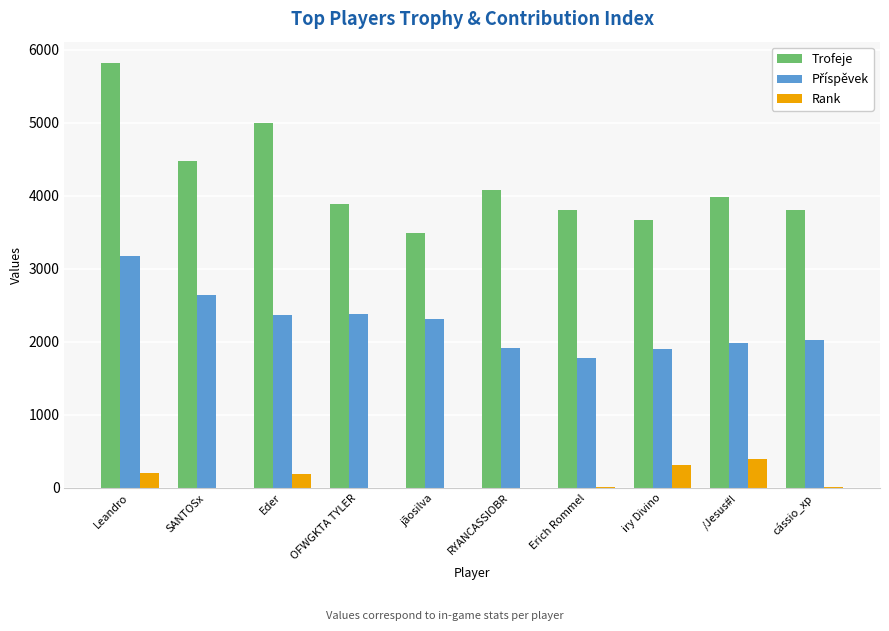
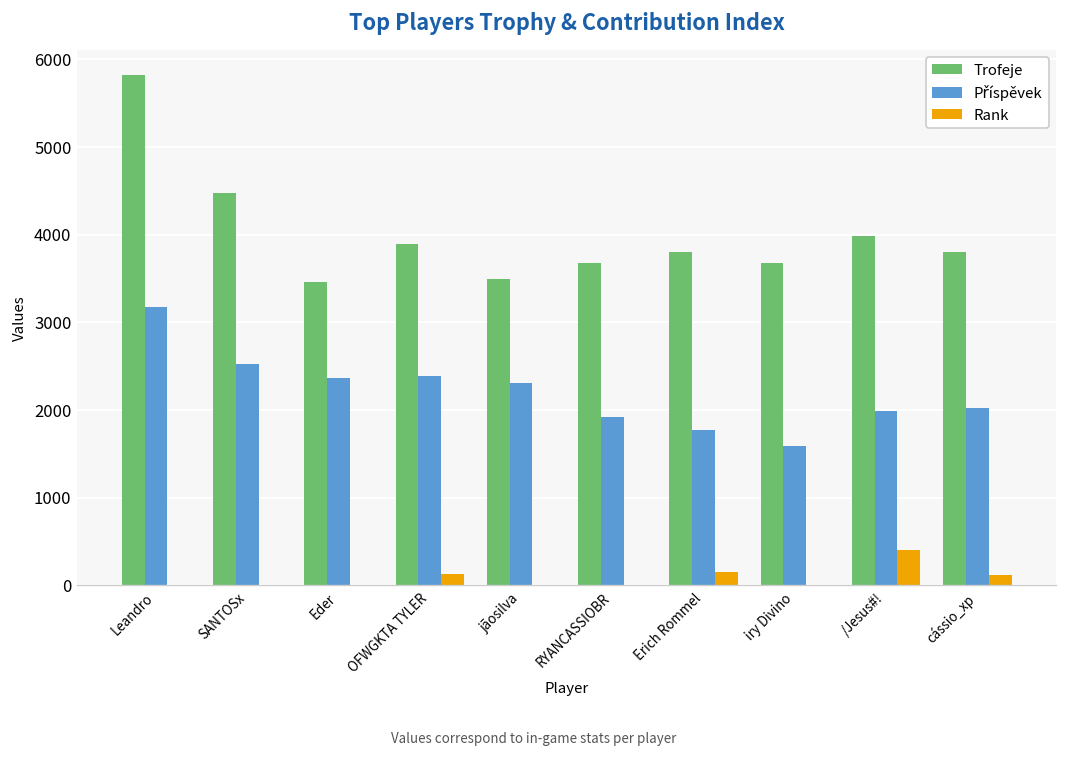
Rank, Leandro: 200 -> 0
Příspěvek, SANTOSx: 2600 -> 2500
Trofeje, Eder: 5000 -> 3500
Rank, Eder: 200 -> 0
Rank, OFWGKTA TYLER: 0 -> 100
Trofeje, RYANCASSIOBR: 4100 -> 3700
Rank, Erich Rommel: 0 -> 200
Příspěvek, iry Divino: 1900 -> 1600
Rank, iry Divino: 300 -> 0
Rank, cássio_xp: 0 -> 100
